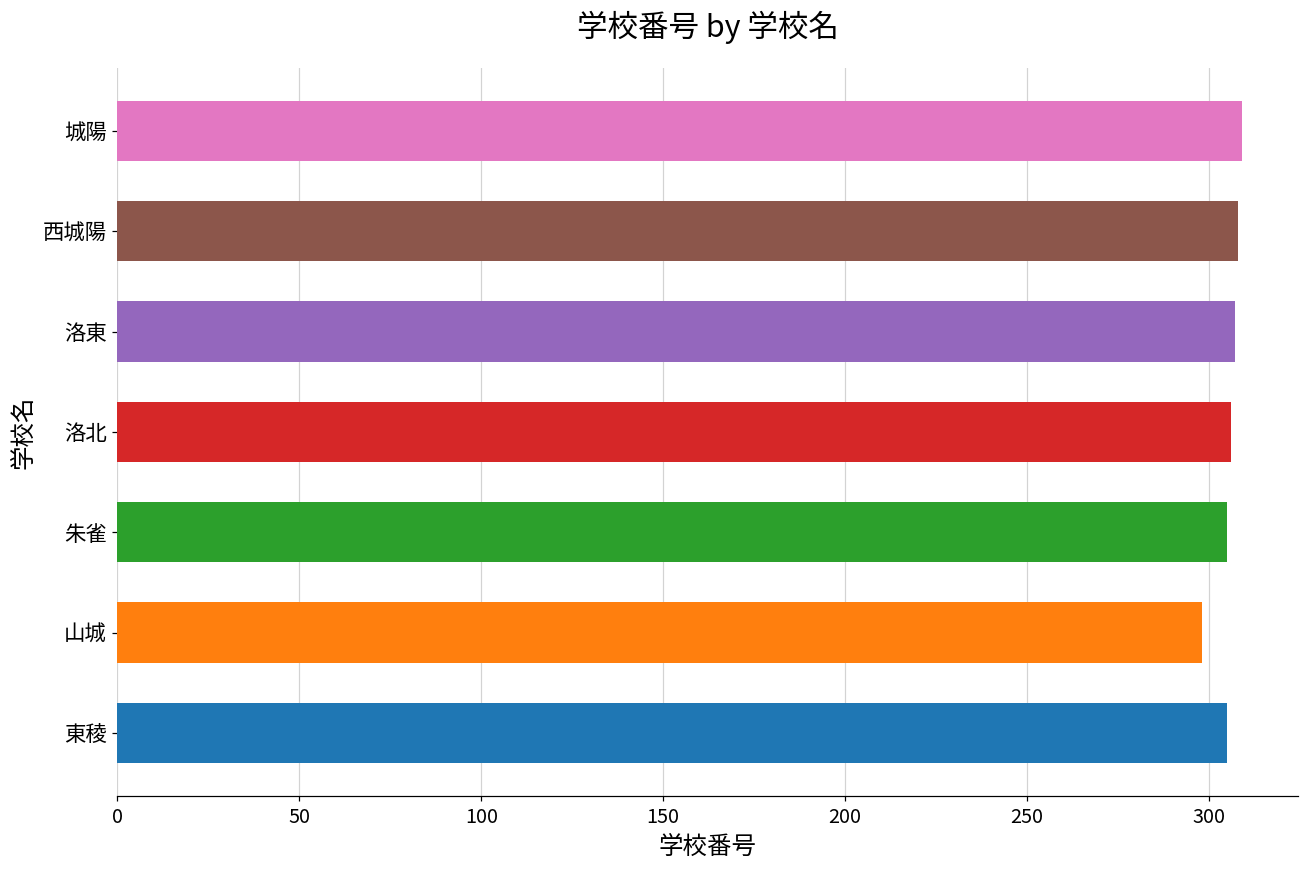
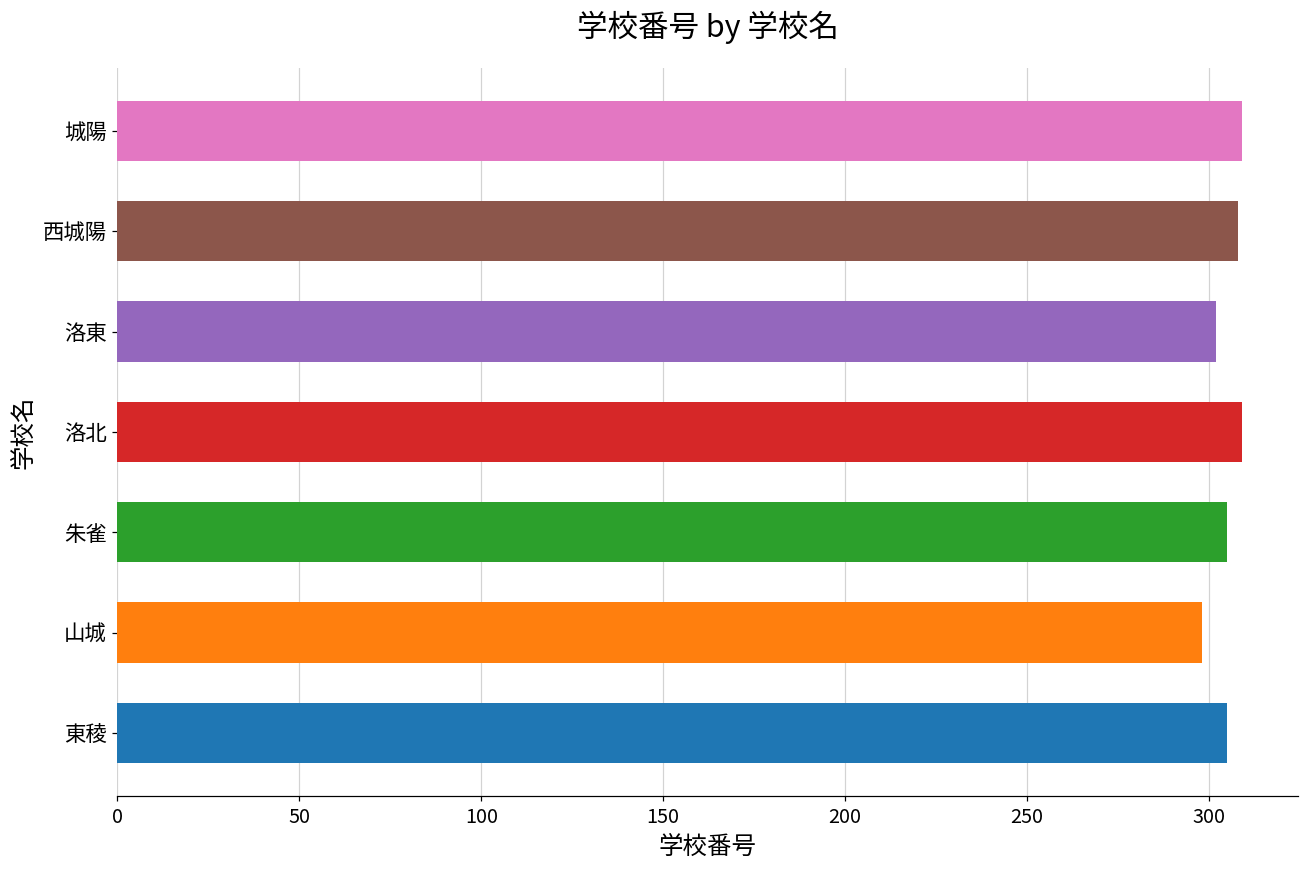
洛東: 307 -> 302
洛北: 306 -> 309
